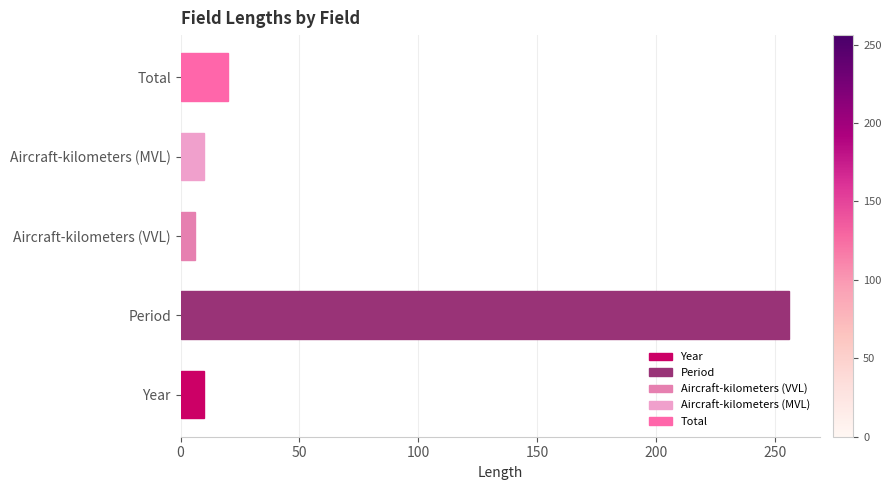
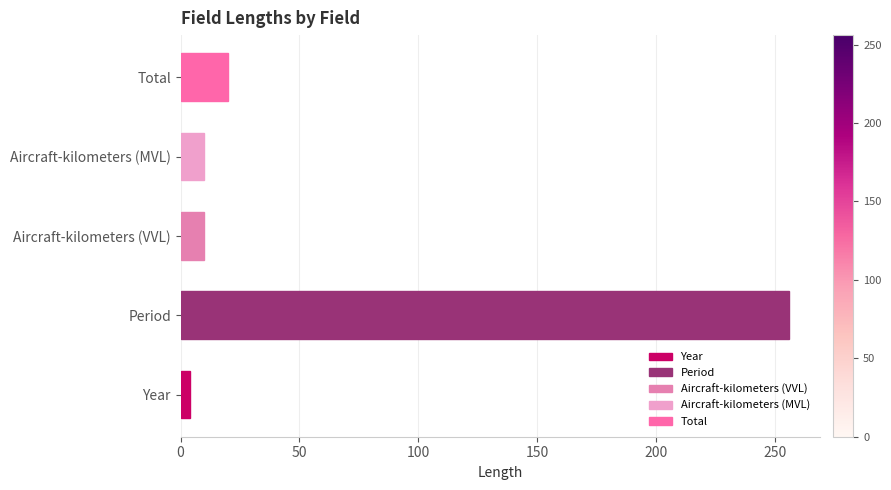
Aircraft-kilometers (VVL): 6 -> 10
Year: 10 -> 4
